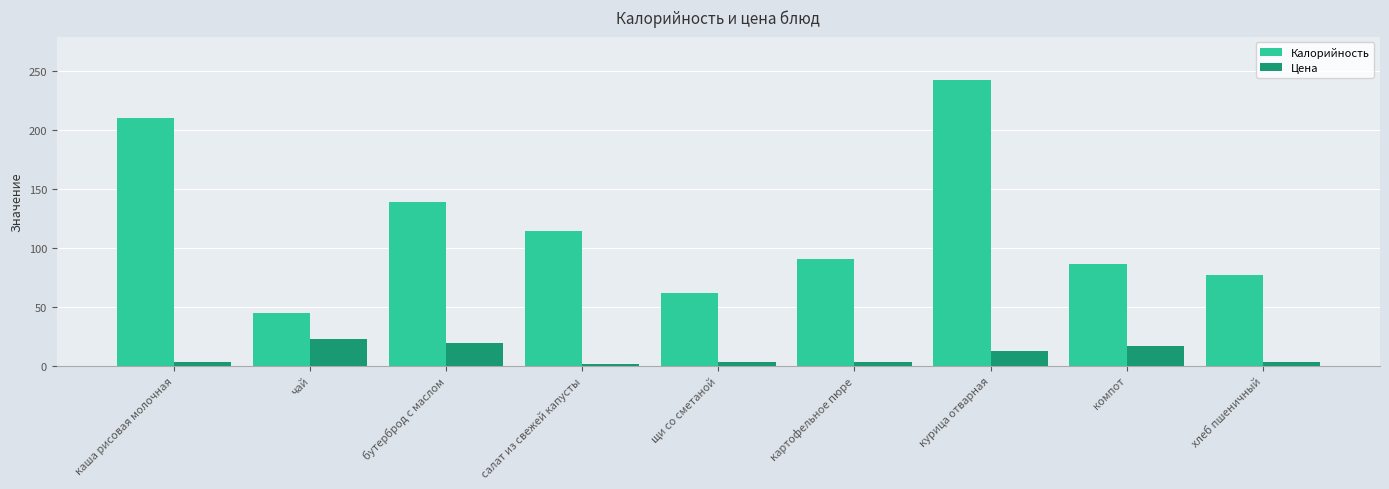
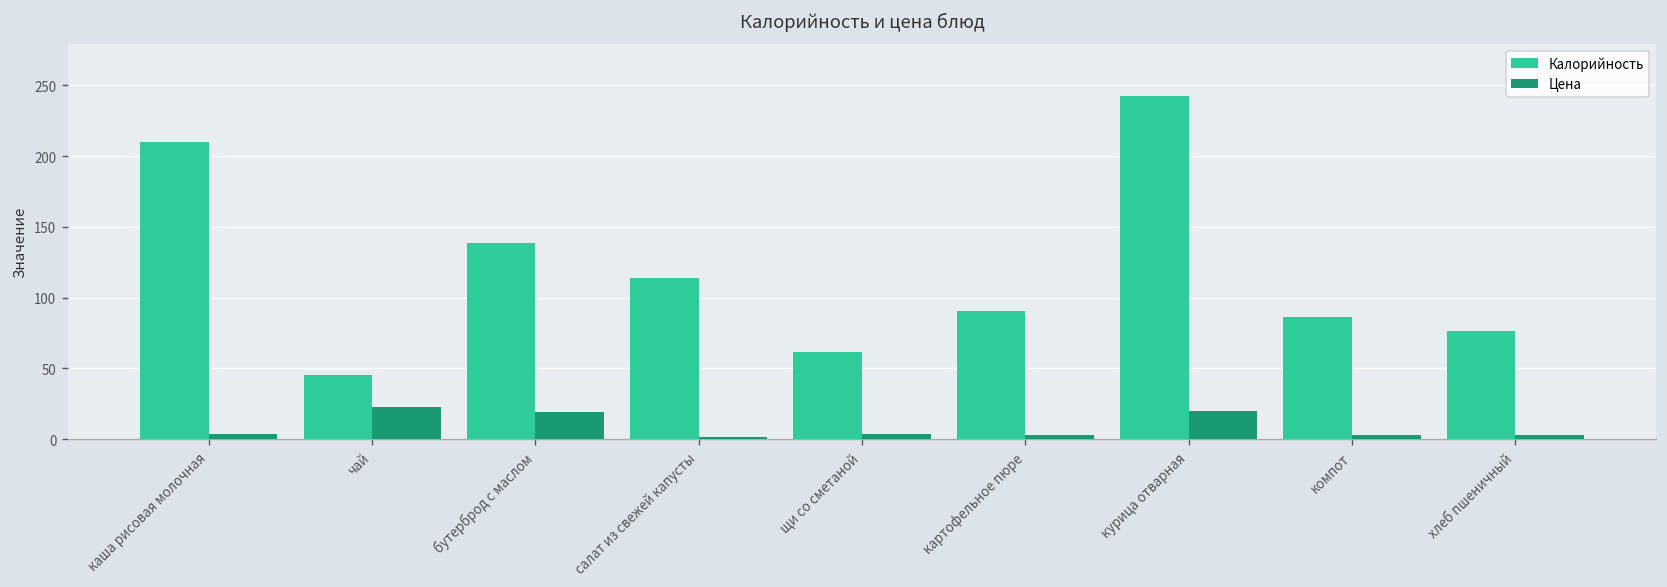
Цена, курица отварная: 12 -> 20
Цена, компот: 17 -> 3
